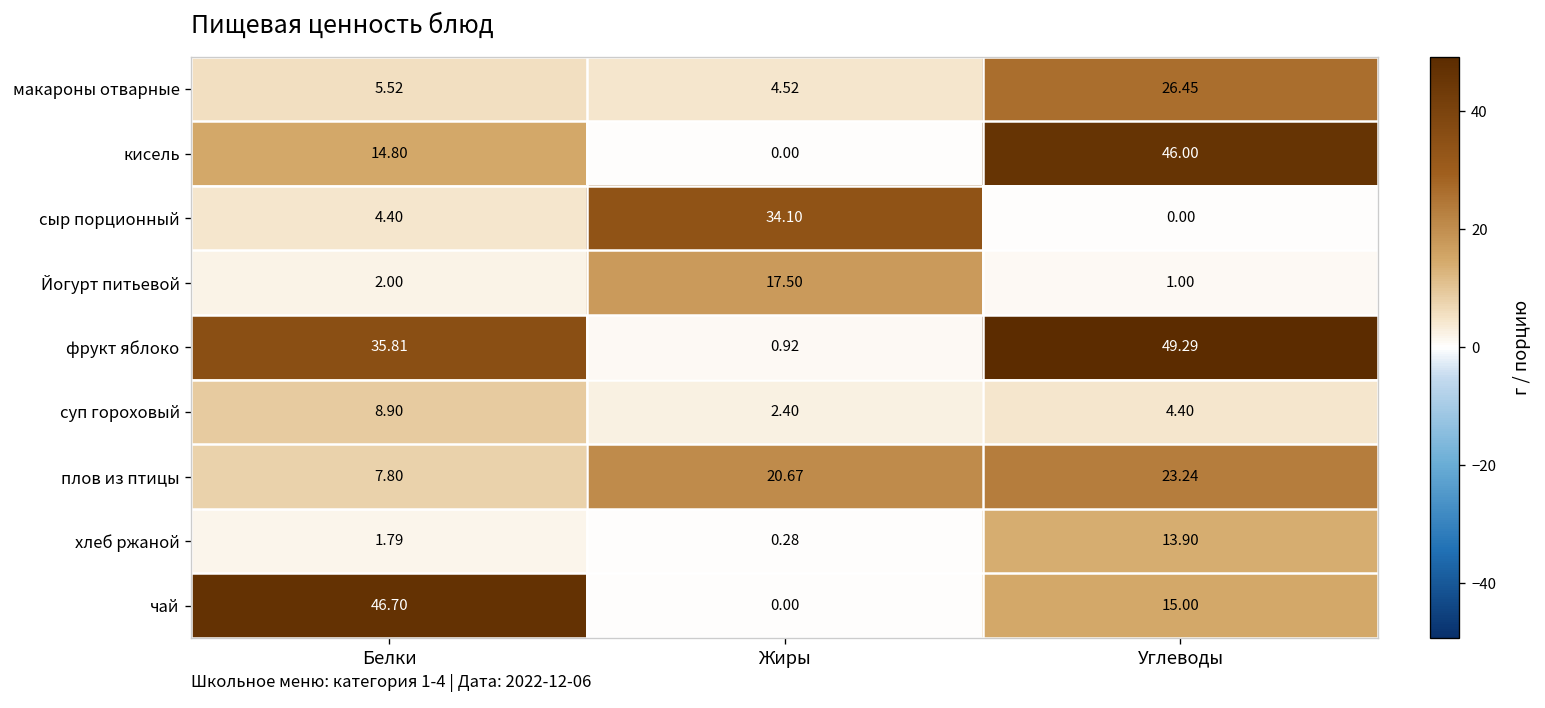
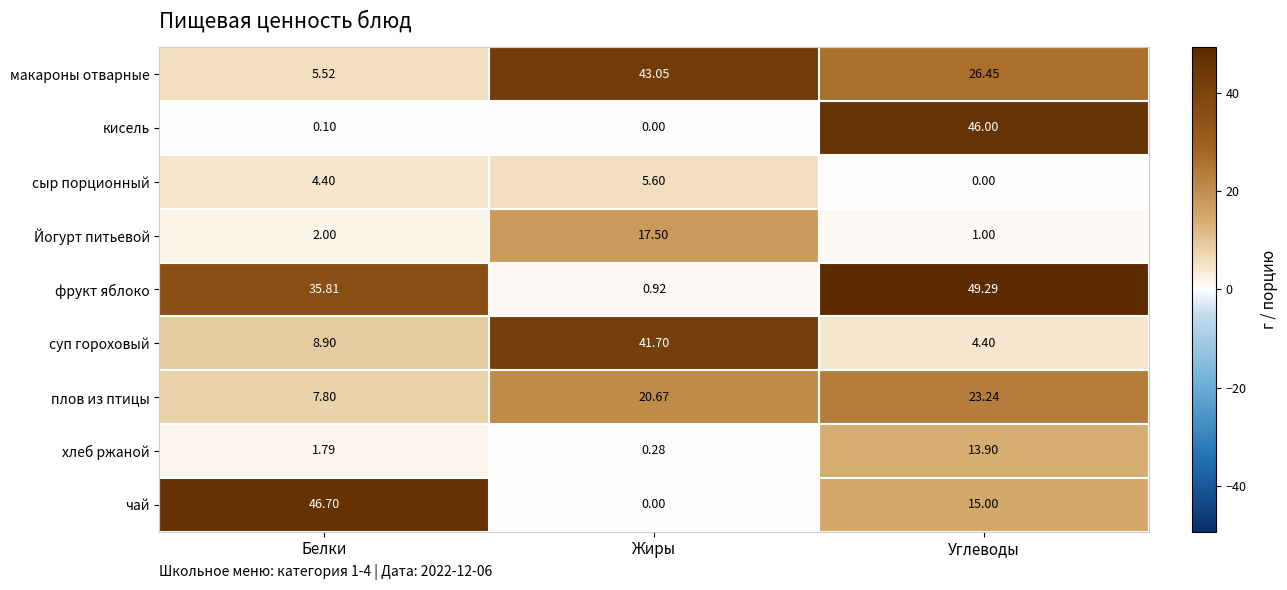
макароны отварные, Жиры: 4.52 -> 43.05
кисель, Белки: 14.80 -> 0.10
сыр порционный, Жиры: 34.10 -> 5.60
суп гороховый, Жиры: 2.40 -> 41.70
